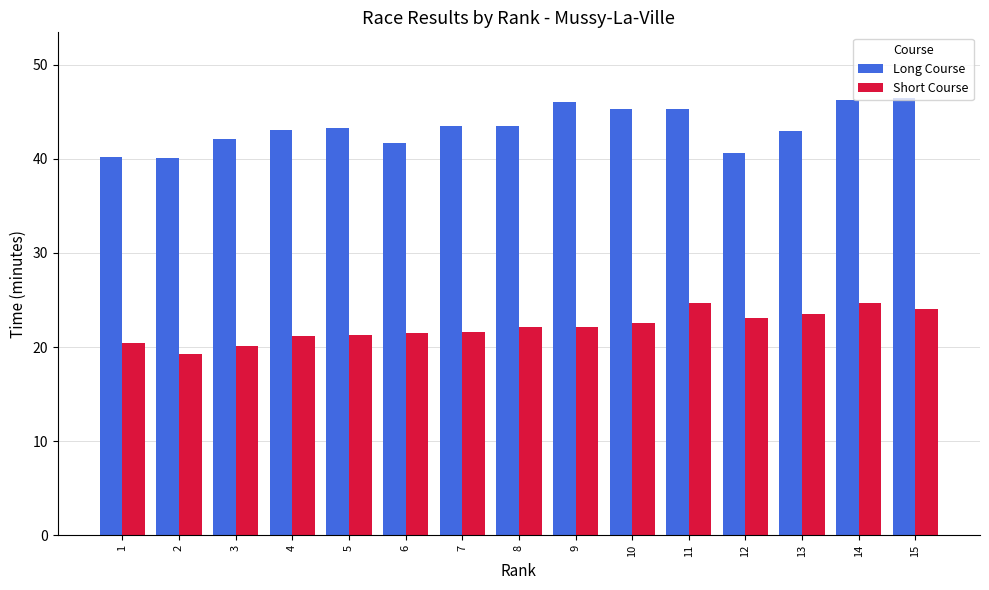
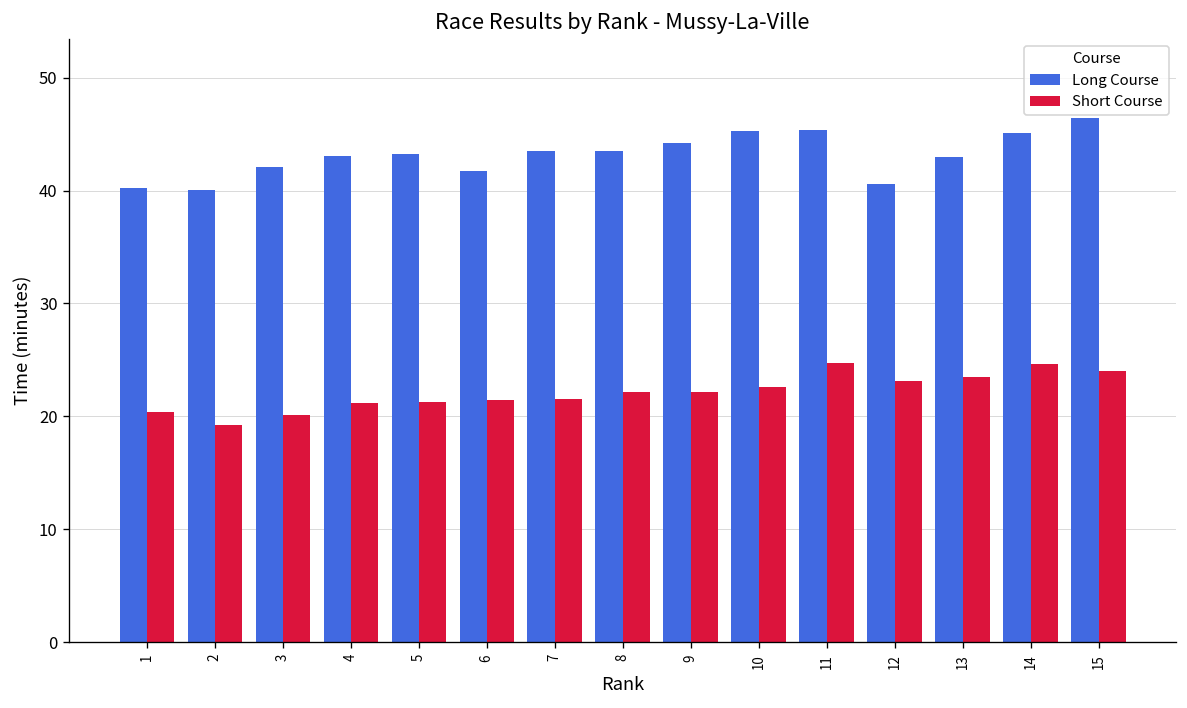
Long Course, 9: 46 -> 44
Long Course, 14: 46 -> 45
